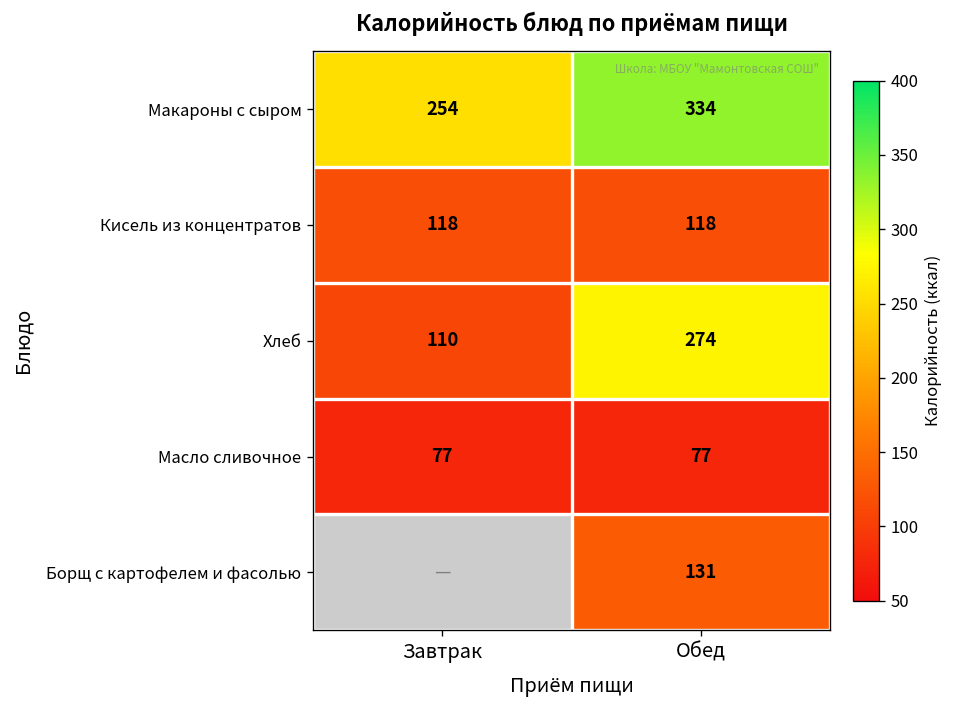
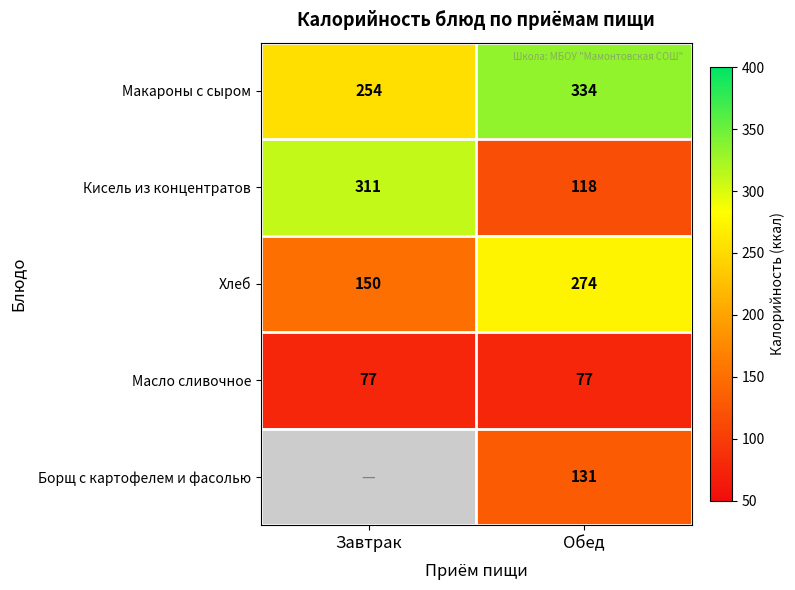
Кисель из концентратов, Завтрак: 118 -> 311
Хлеб, Завтрак: 110 -> 150
